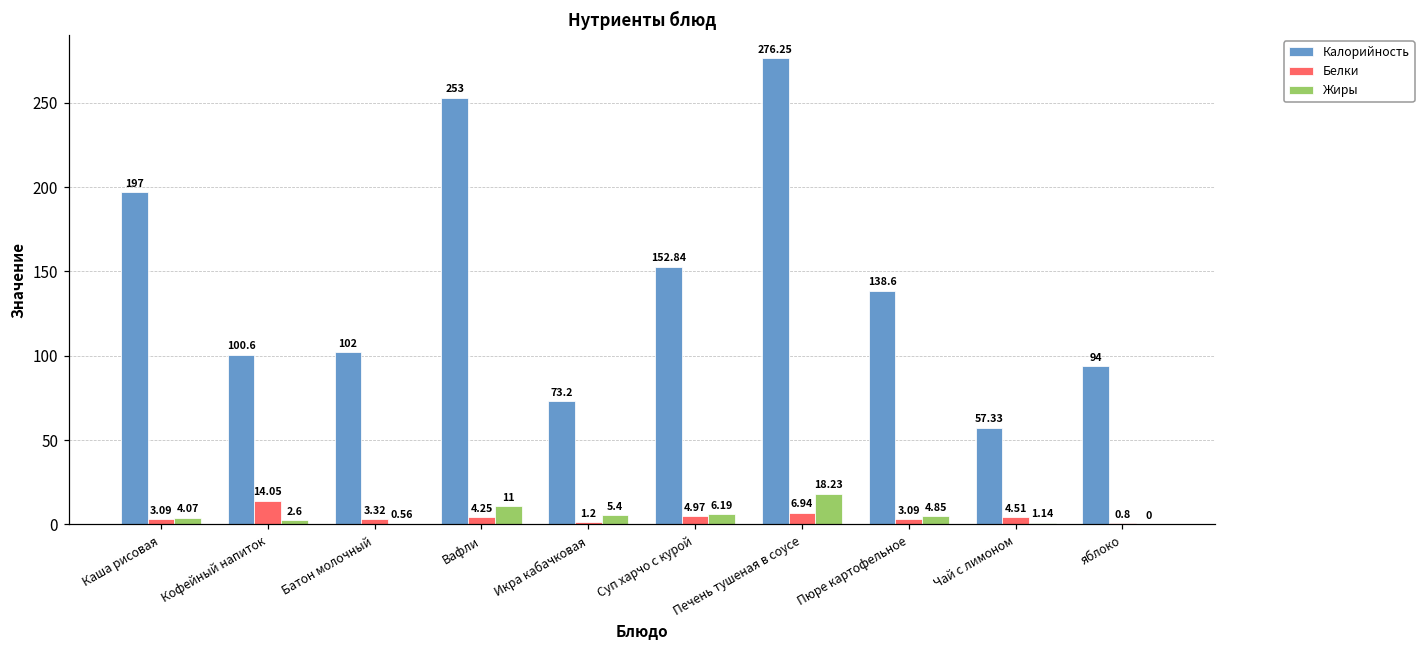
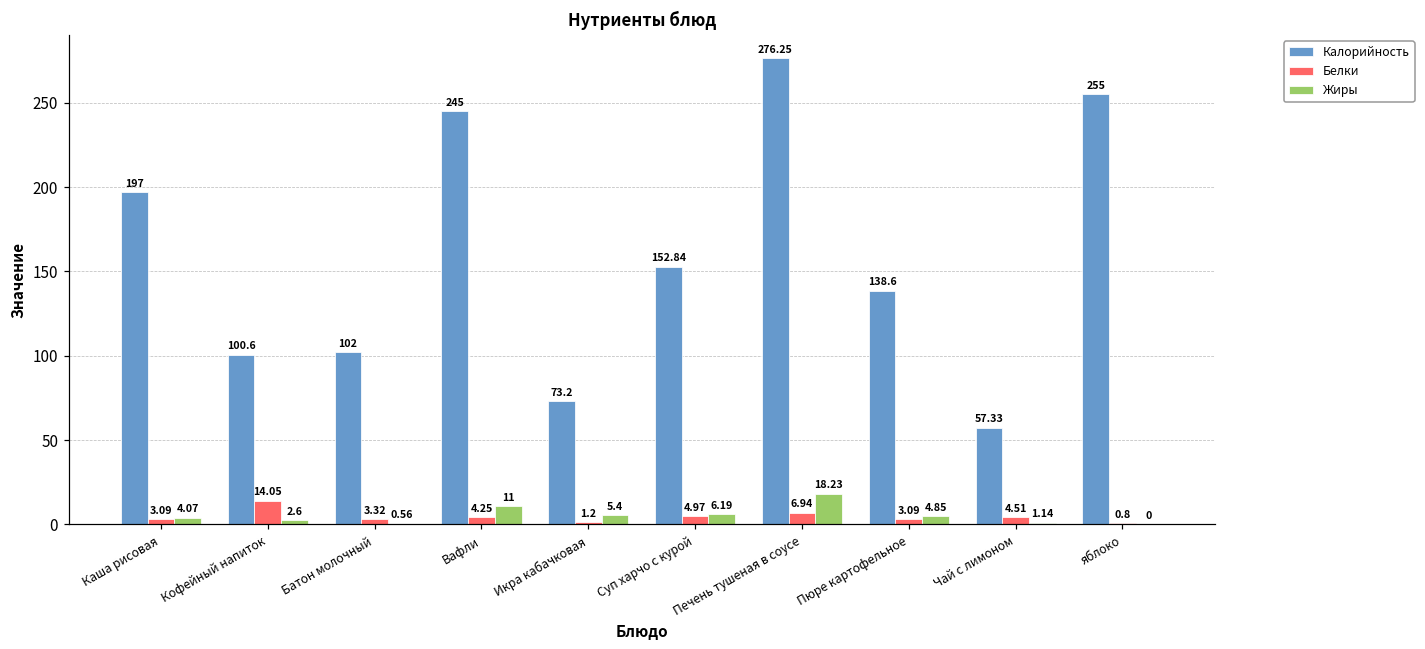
Калорийность, Вафли: 253 -> 245
Калорийность, яблоко: 94 -> 255
